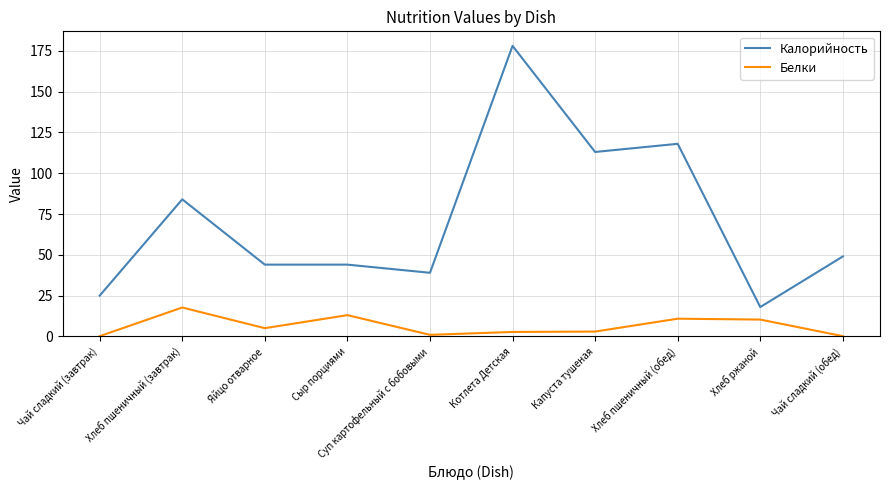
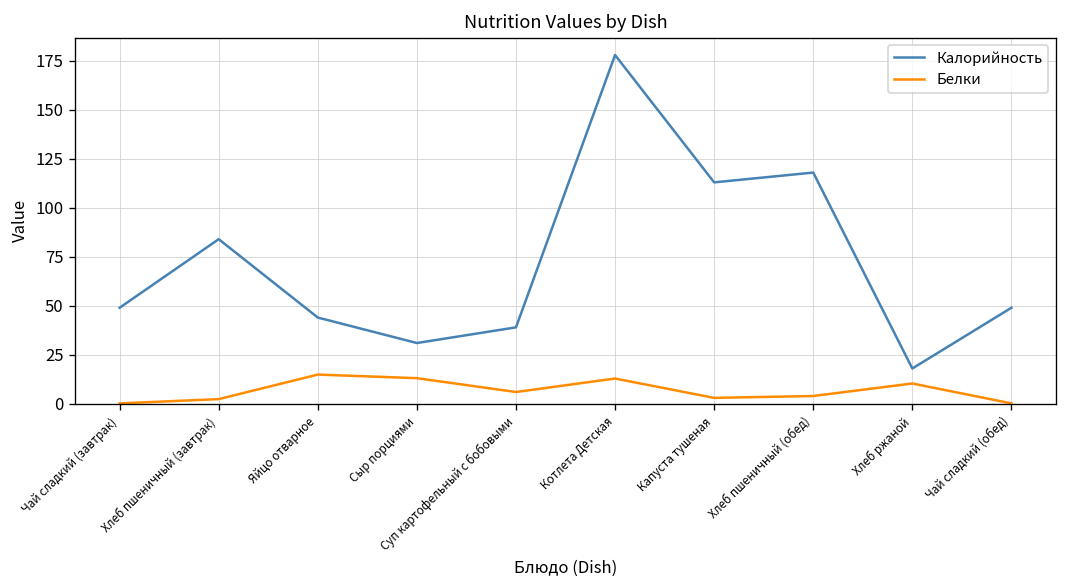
Калорийность, Чай сладкий (завтрак): 25 -> 49
Белки, Хлеб пшеничный (завтрак): 18 -> 2
Белки, Яйцо отварное: 5 -> 15
Калорийность, Сыр порциями: 44 -> 31
Белки, Суп картофельный с бобовыми: 1 -> 6
Белки, Котлета Детская: 3 -> 13
Белки, Хлеб пшеничный (обед): 11 -> 4
